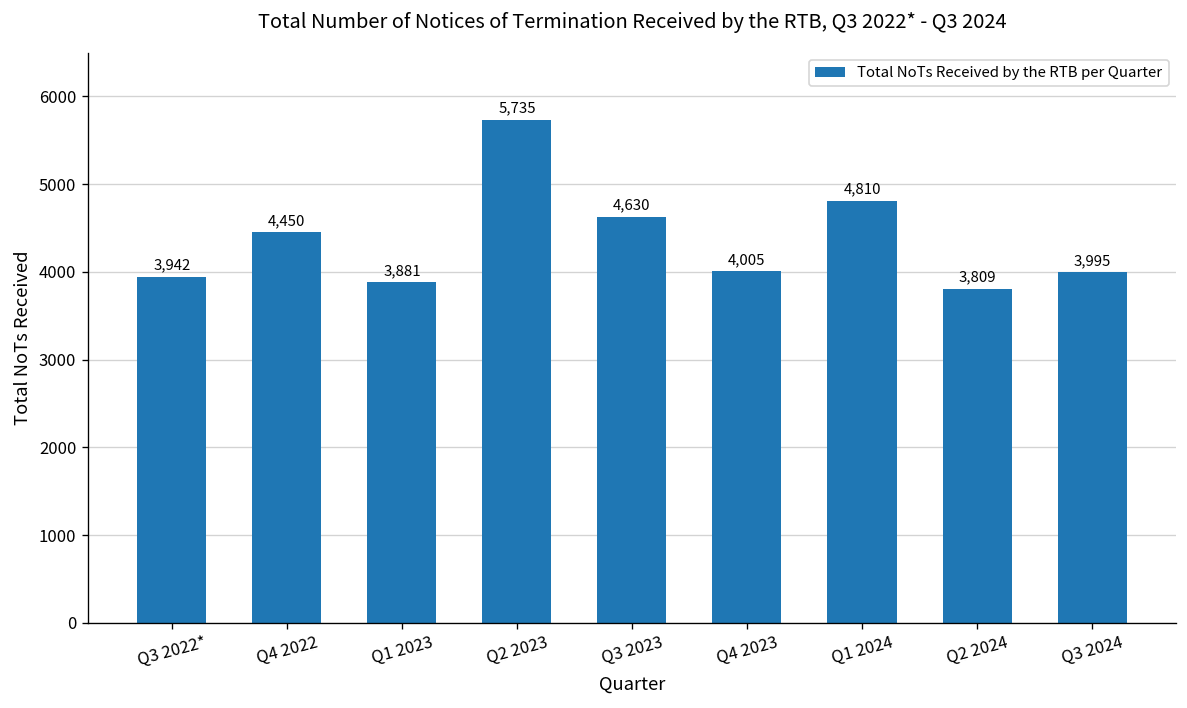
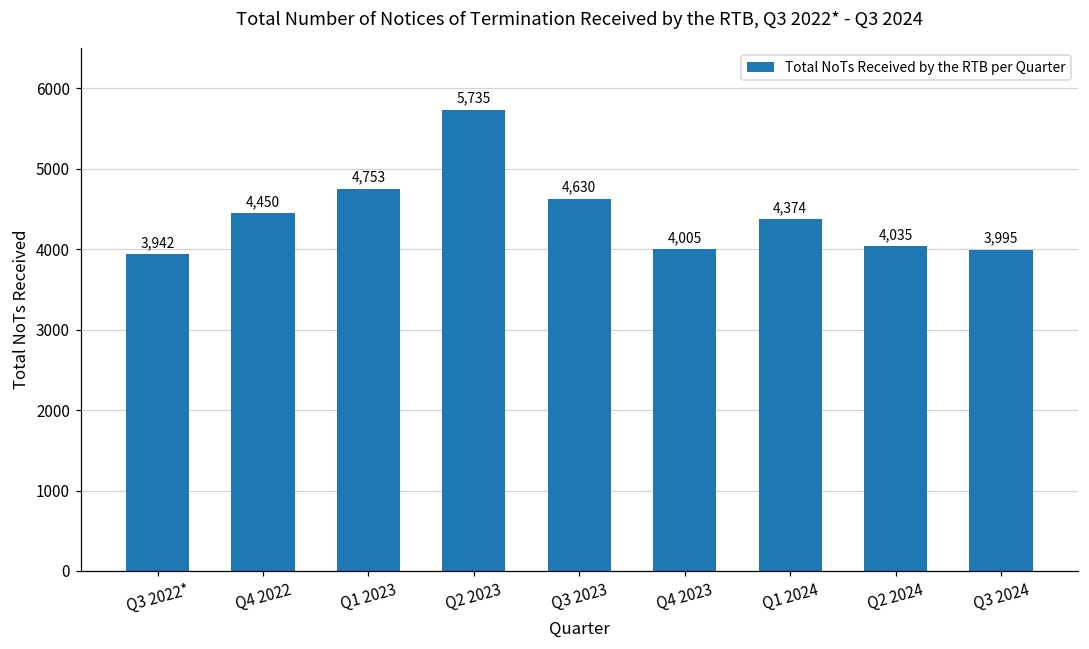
Q1 2023: 3,881 -> 4,753
Q1 2024: 4,810 -> 4,374
Q2 2024: 3,809 -> 4,035
